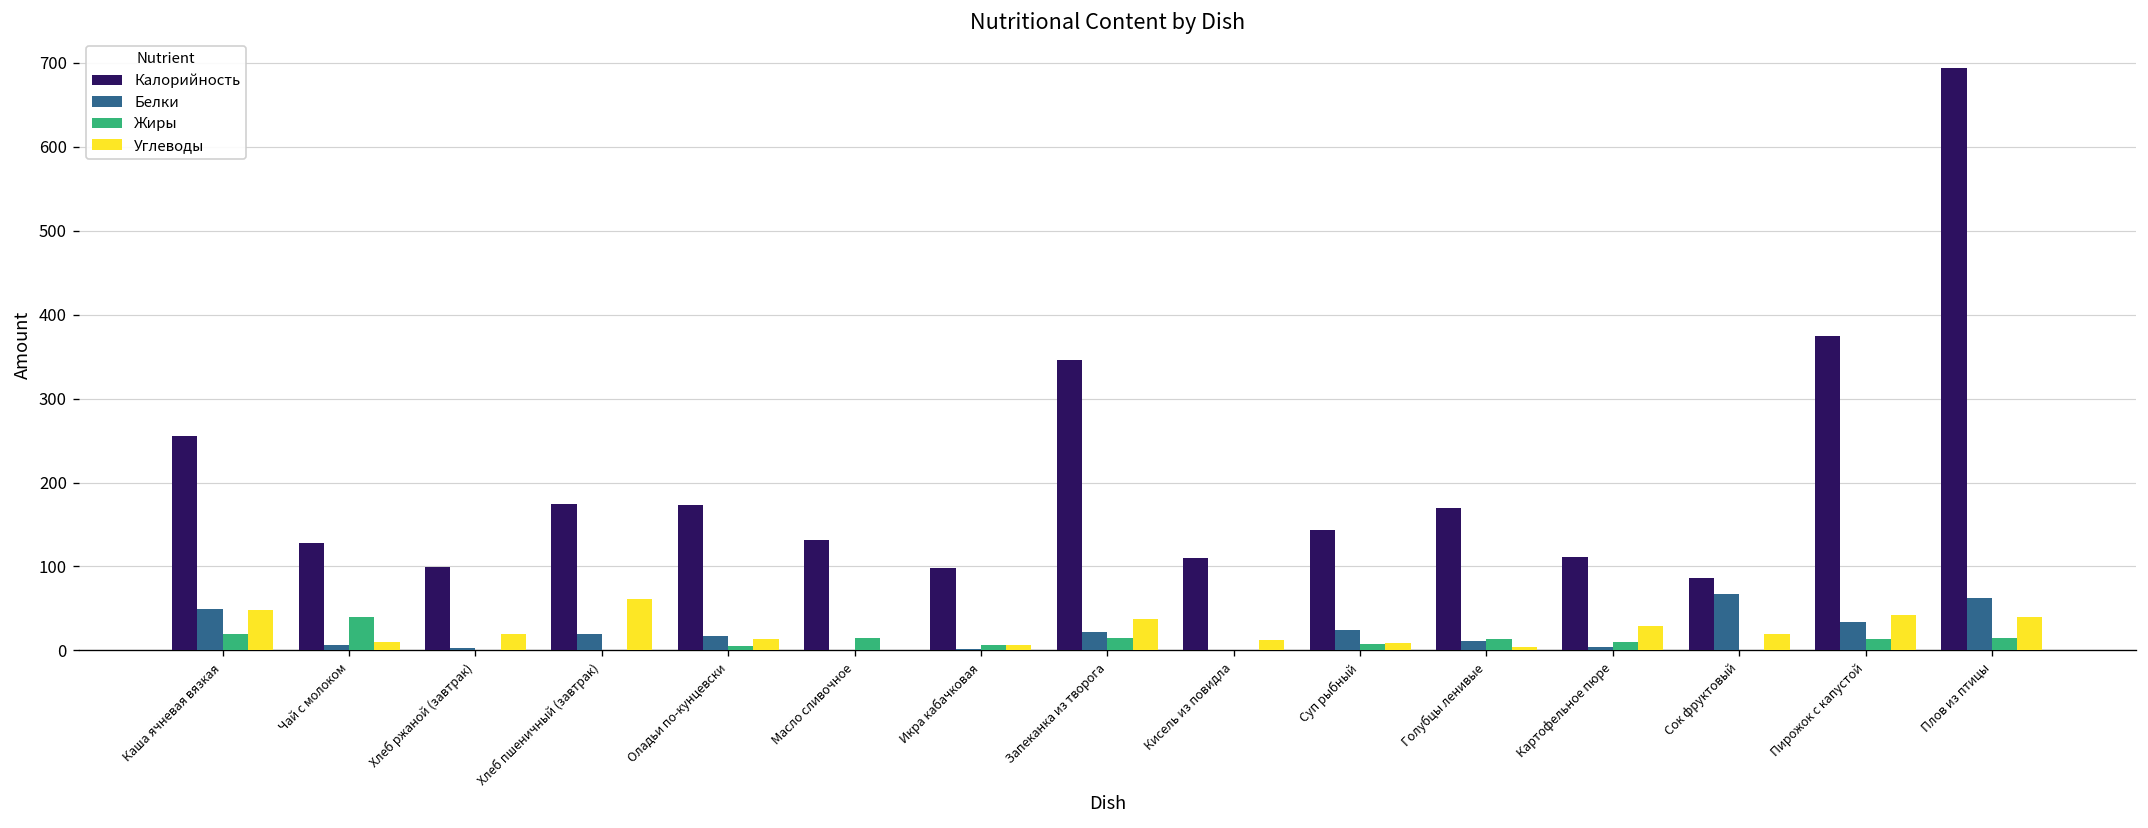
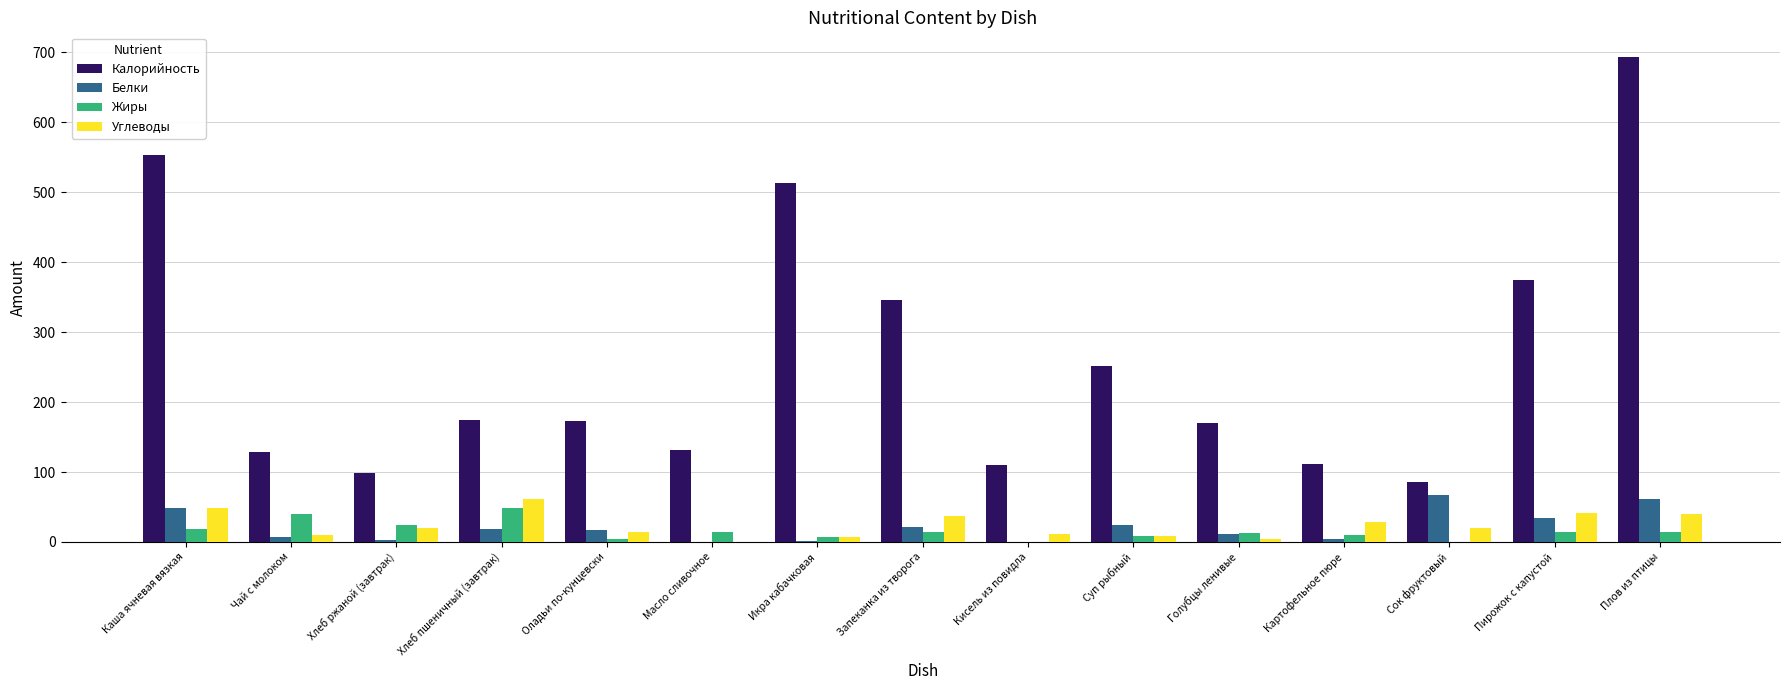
Калорийность, Каша ячневая вязкая: 260 -> 550
Жиры, Хлеб ржаной (завтрак): 0 -> 30
Жиры, Хлеб пшеничный (завтрак): 0 -> 50
Калорийность, Икра кабачковая: 100 -> 510
Калорийность, Суп рыбный: 140 -> 250
